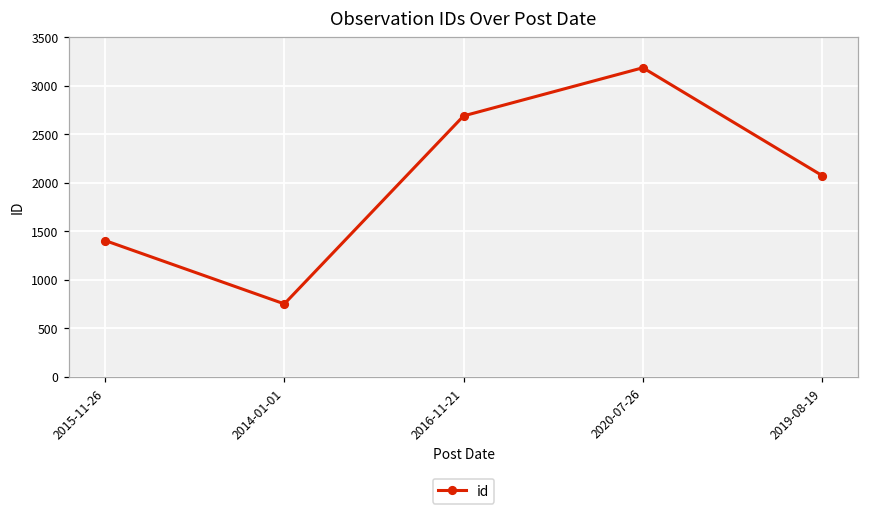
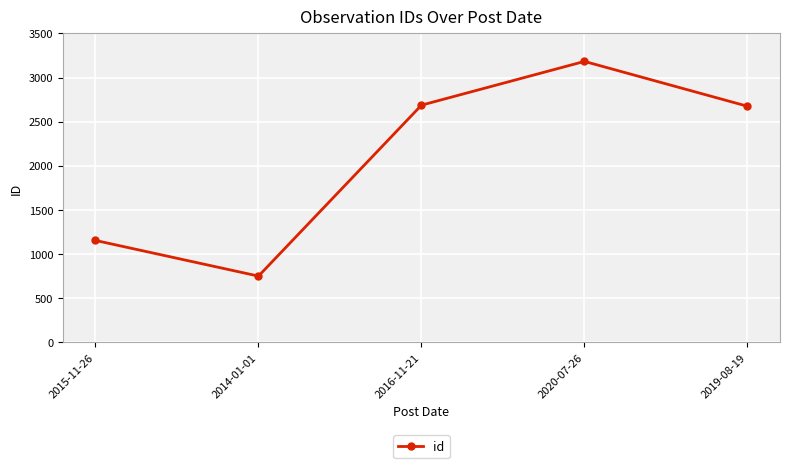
2015-11-26: 1400 -> 1200
2019-08-19: 2100 -> 2700
